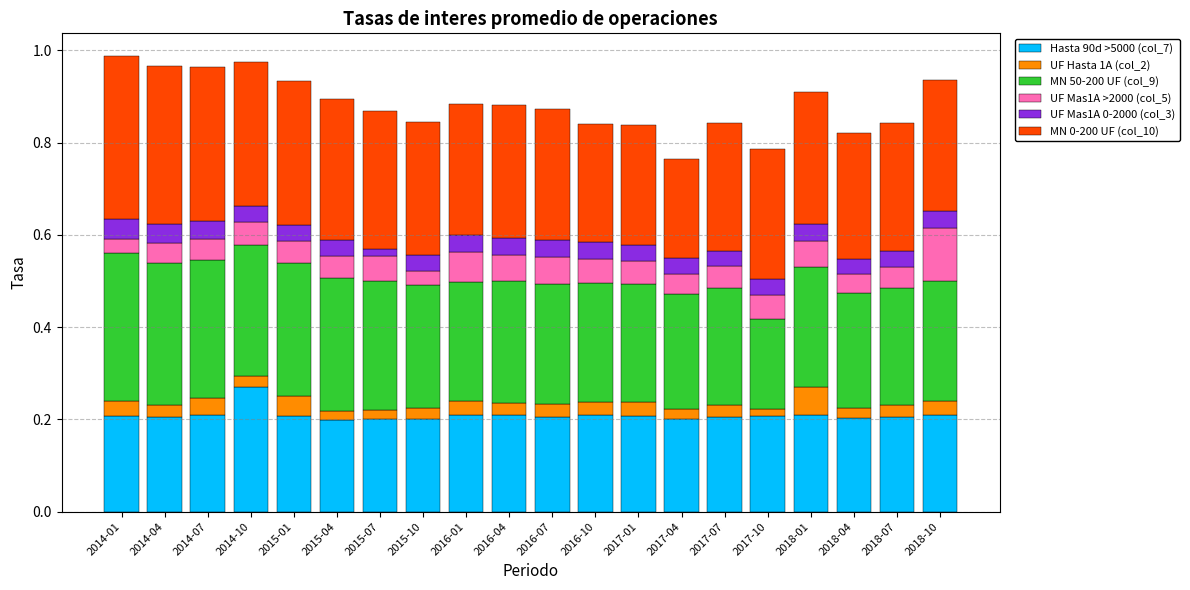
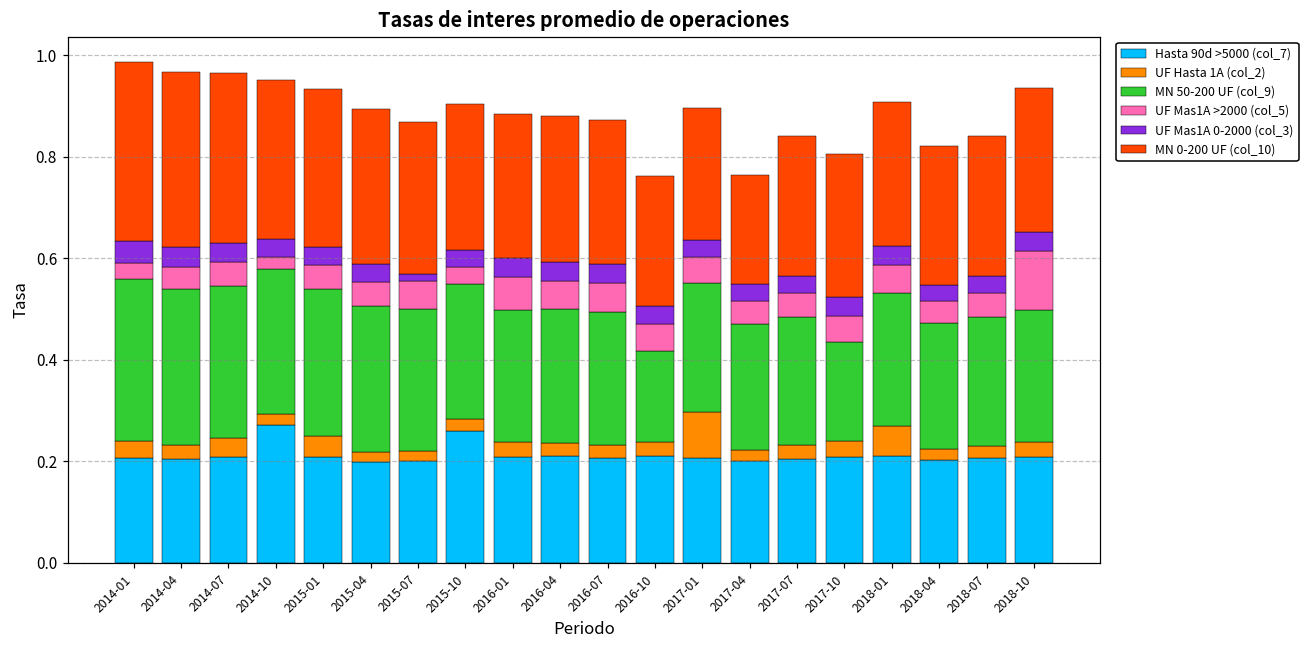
UF Mas1A >2000 (col_5), 2014-10: 0.05 -> 0.02
Hasta 90d >5000 (col_7), 2015-10: 0.20 -> 0.26
MN 50-200 UF (col_9), 2016-10: 0.26 -> 0.18
UF Hasta 1A (col_2), 2017-01: 0.03 -> 0.09
UF Hasta 1A (col_2), 2017-10: 0.01 -> 0.03
